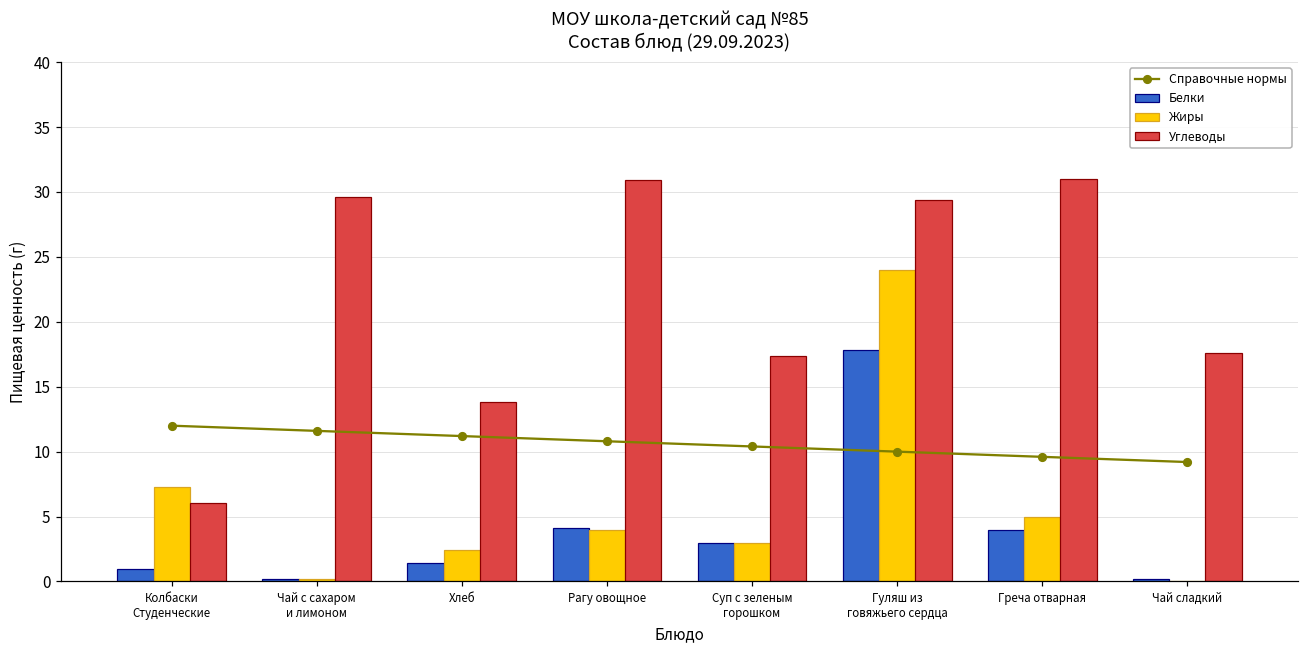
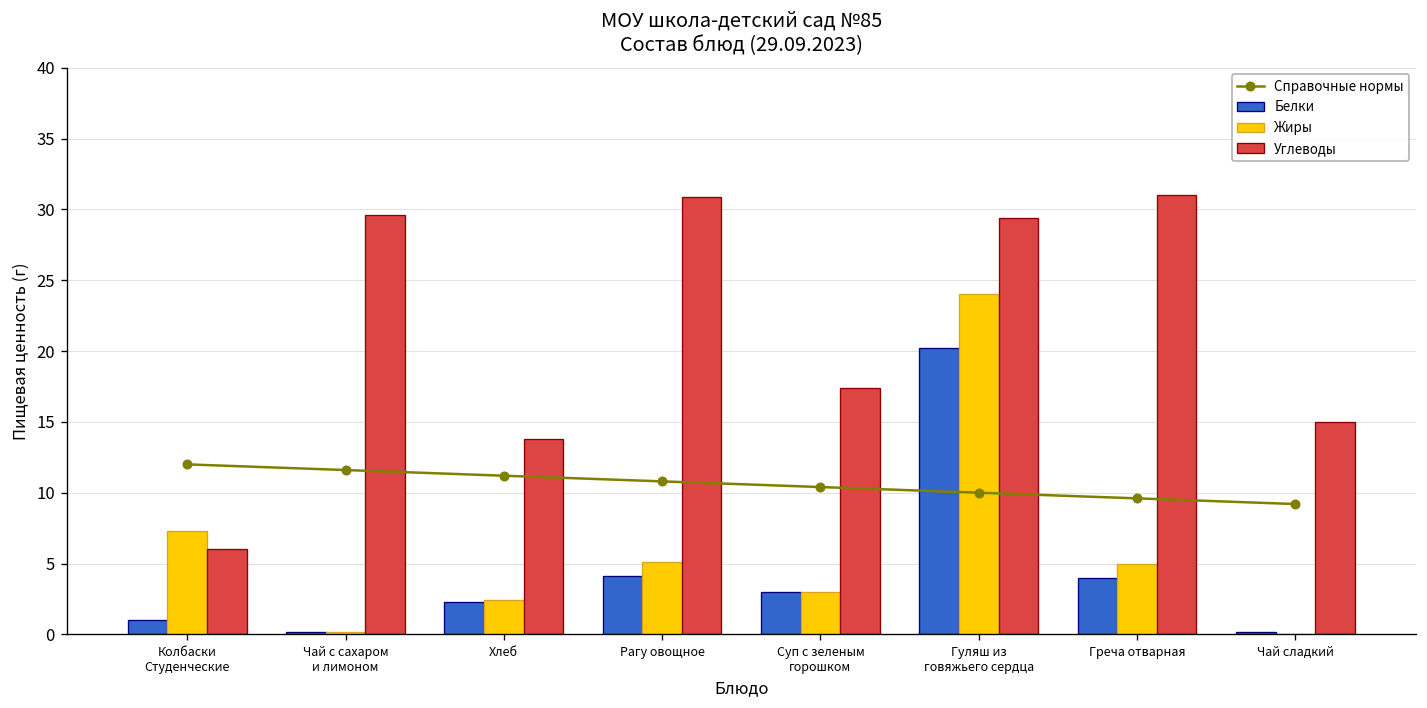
Белки, Хлеб: 1.5 -> 2.3
Жиры, Рагу овощное: 3.9 -> 5.1
Белки, Гуляш из говяжьего сердца: 17.8 -> 20.2
Углеводы, Чай сладкий: 17.6 -> 15.0
